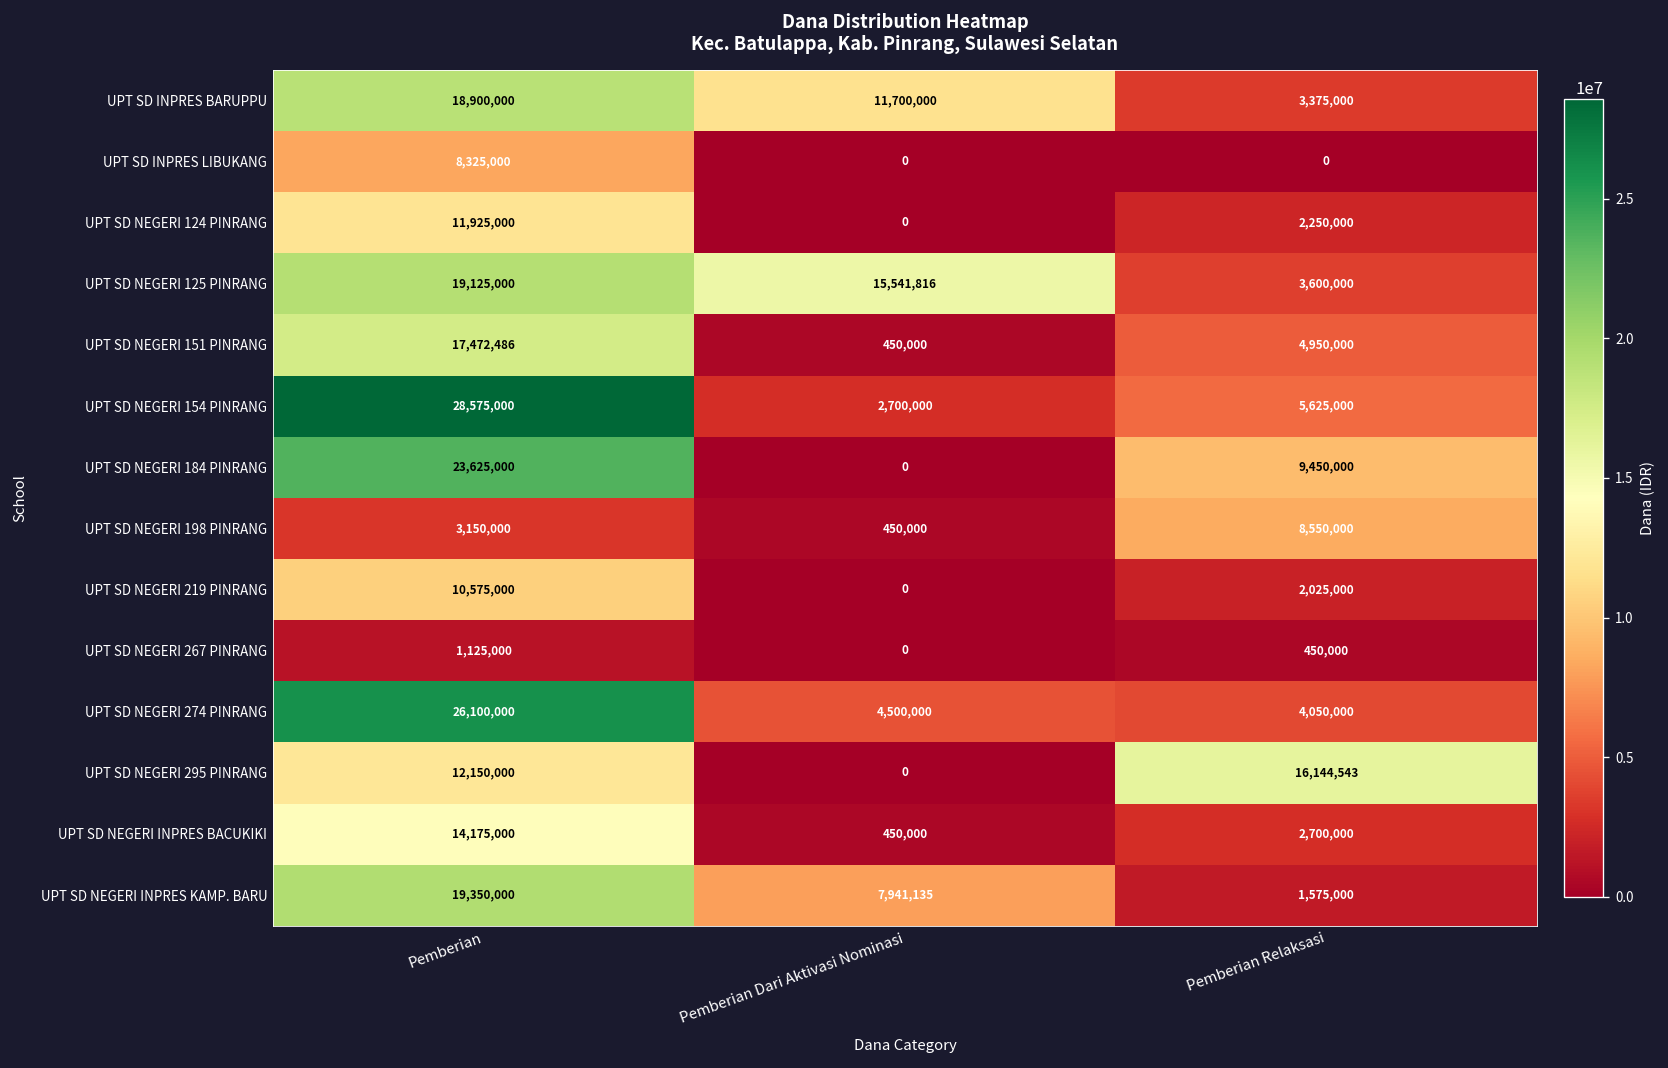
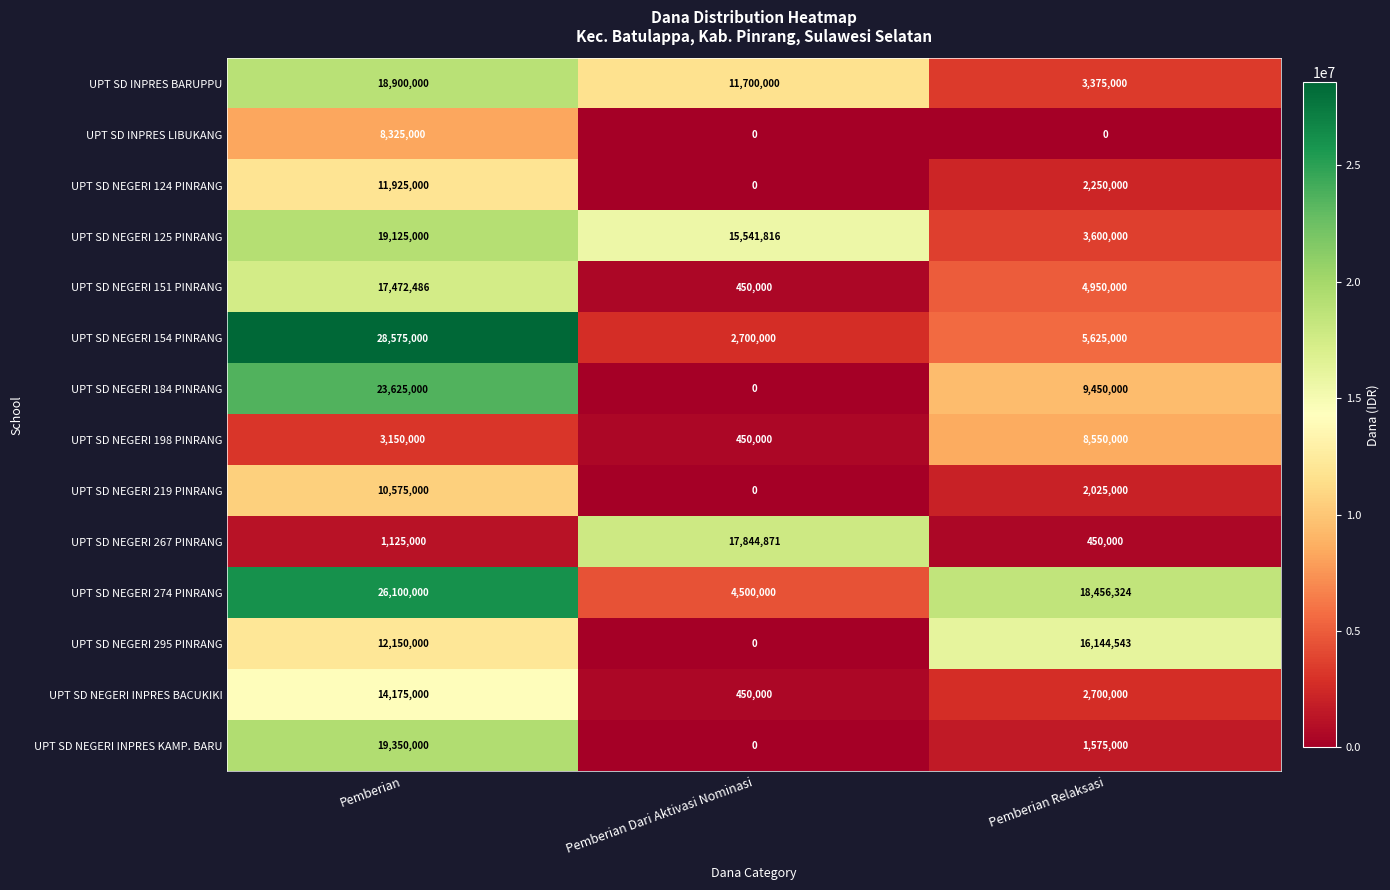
UPT SD NEGERI 267 PINRANG, Pemberian Dari Aktivasi Nominasi: 0 -> 17,844,871
UPT SD NEGERI 274 PINRANG, Pemberian Relaksasi: 4,050,000 -> 18,456,324
UPT SD NEGERI INPRES KAMP. BARU, Pemberian Dari Aktivasi Nominasi: 7,941,135 -> 0
